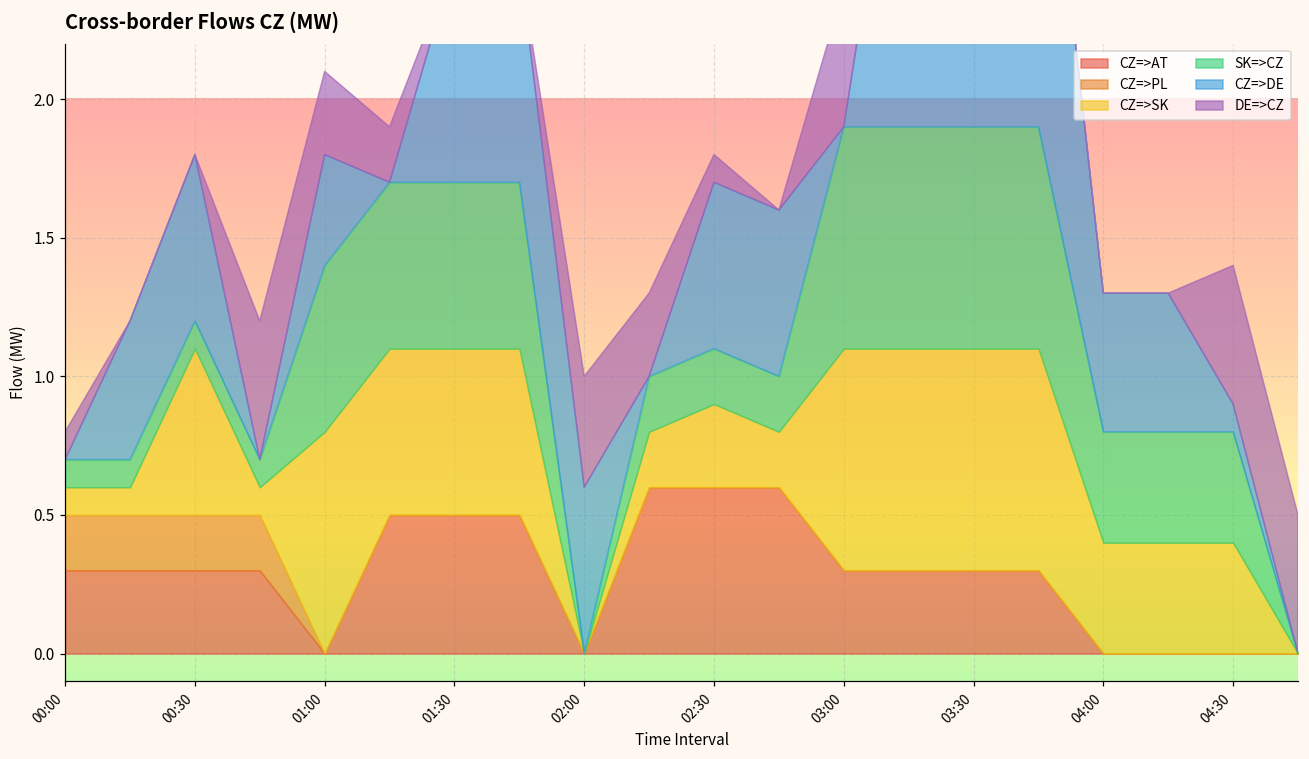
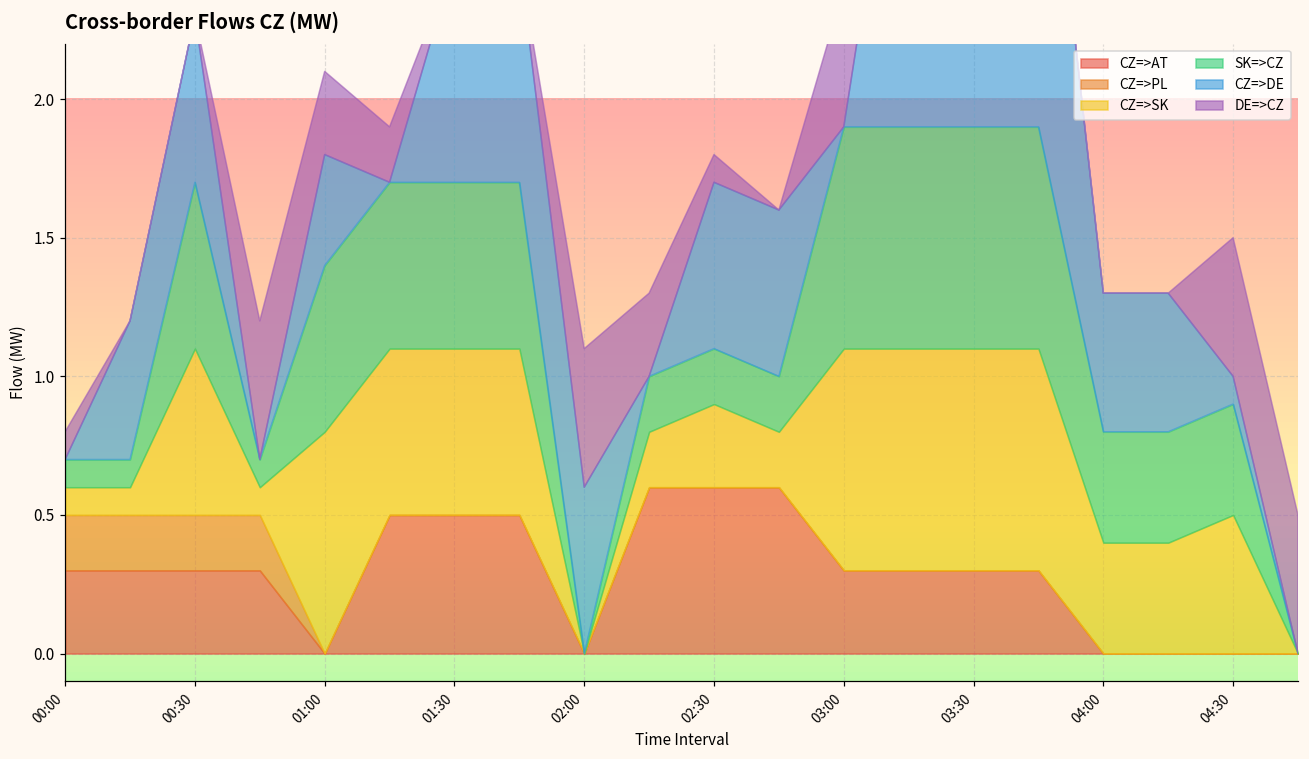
SK=>CZ, 00:30: 0.1 -> 0.6
DE=>CZ, 02:00: 0.4 -> 0.5
CZ=>SK, 04:30: 0.4 -> 0.5
